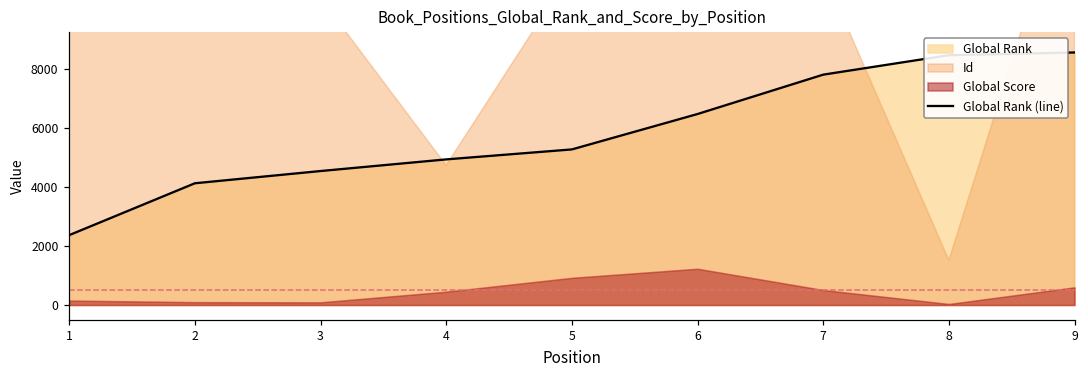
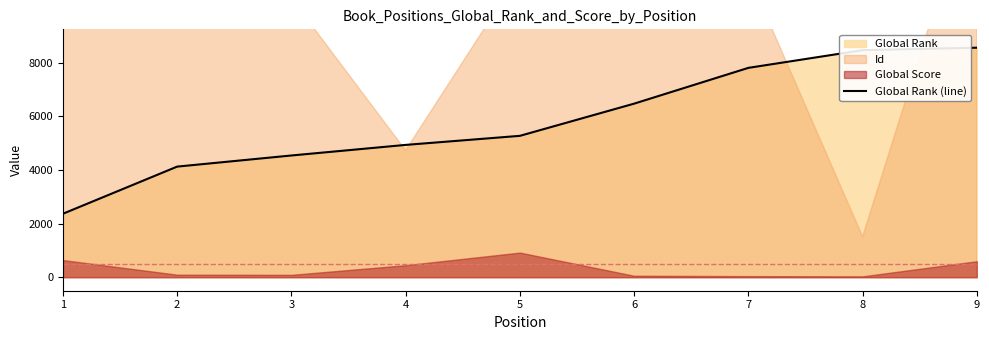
Global Score, 1: 200 -> 600
Global Score, 6: 1200 -> 100
Global Score, 7: 500 -> 0
